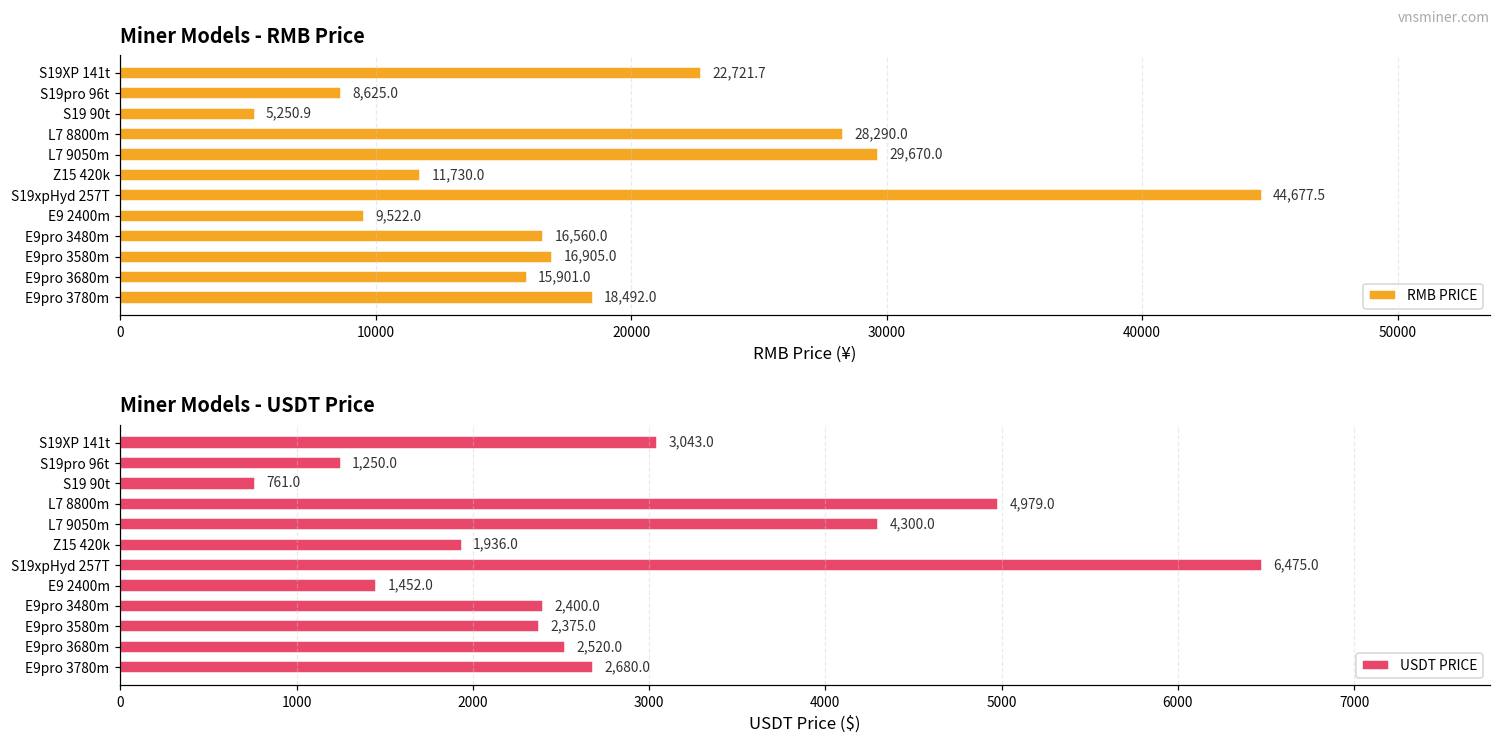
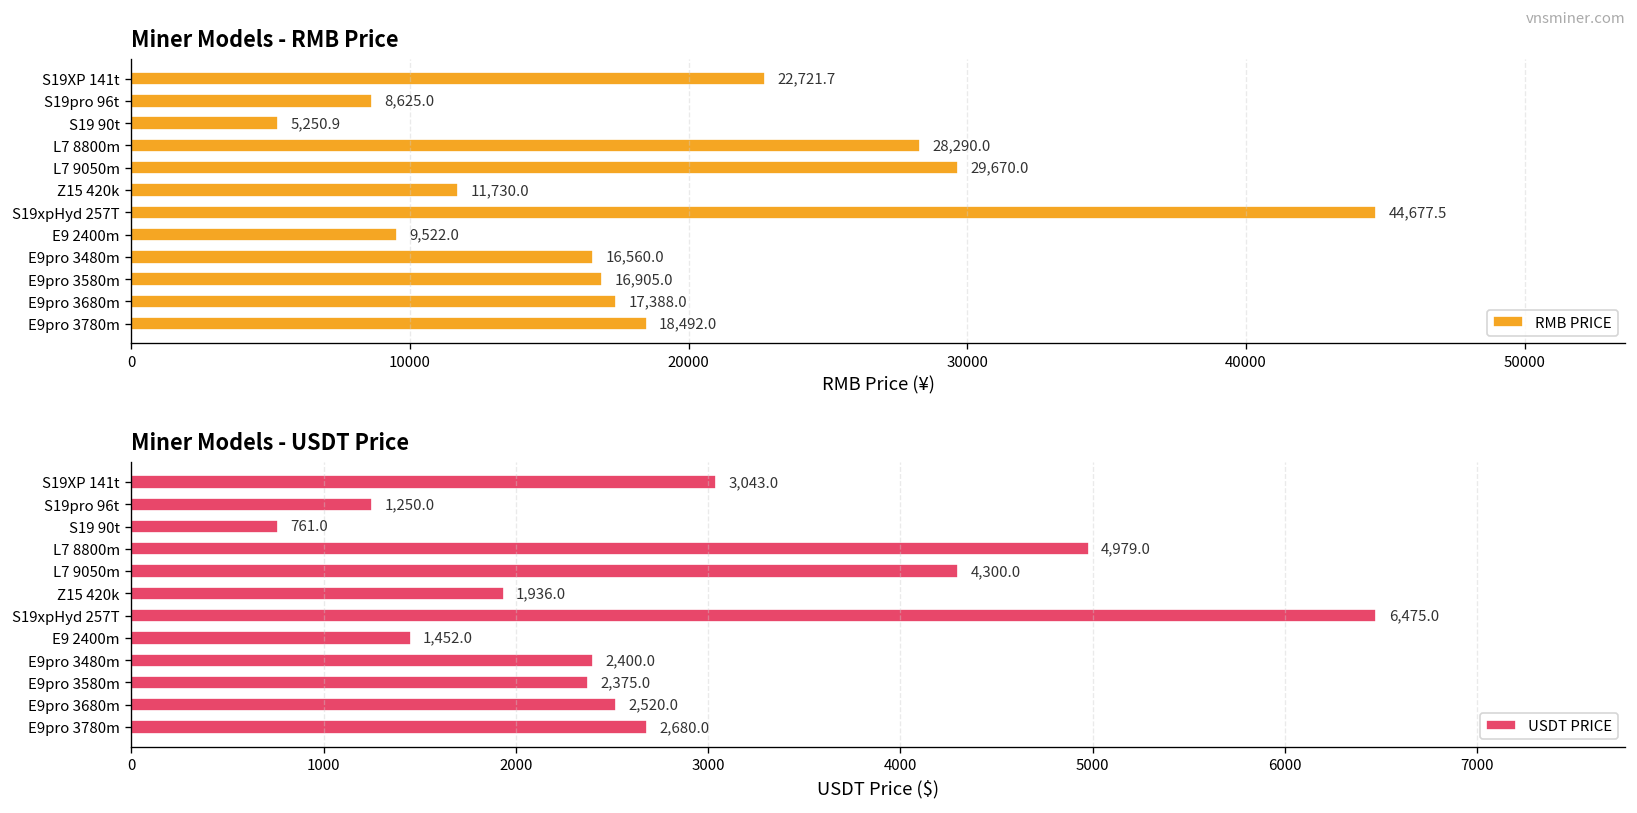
Miner Models - RMB Price, E9pro 3680m: 15,901.0 -> 17,388.0
